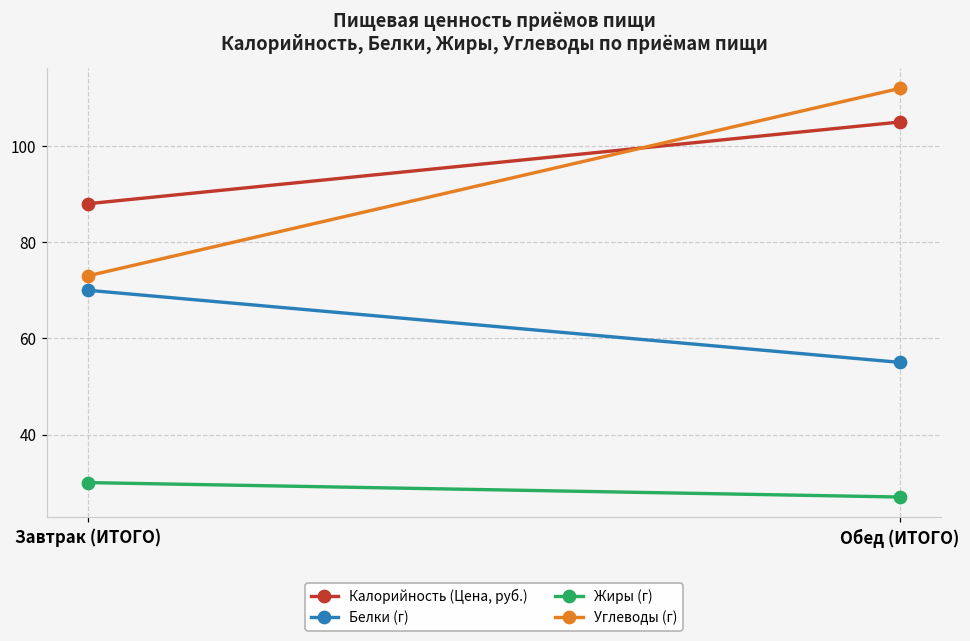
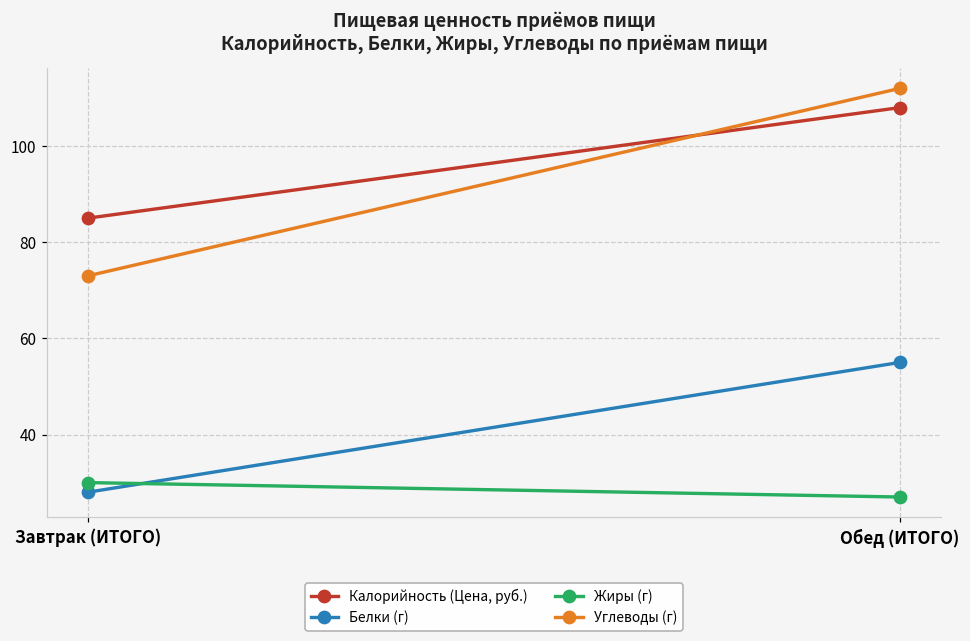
Калорийность (Цена, руб.), Завтрак (ИТОГО): 88 -> 85
Белки (г), Завтрак (ИТОГО): 70 -> 28
Калорийность (Цена, руб.), Обед (ИТОГО): 105 -> 108
